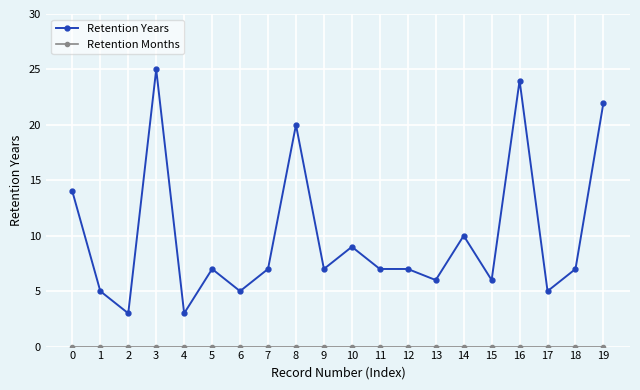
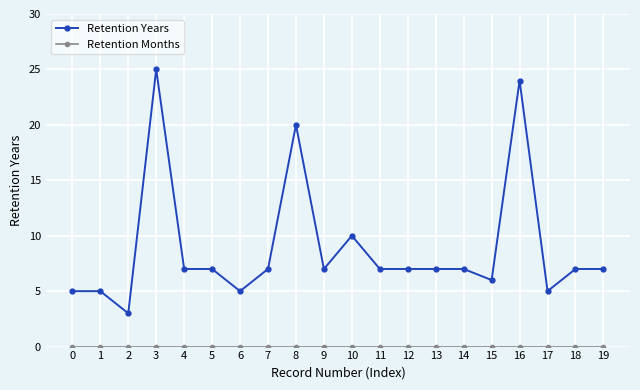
Retention Years, 0: 14 -> 5
Retention Years, 4: 3 -> 7
Retention Years, 10: 9 -> 10
Retention Years, 13: 6 -> 7
Retention Years, 14: 10 -> 7
Retention Years, 19: 22 -> 7
